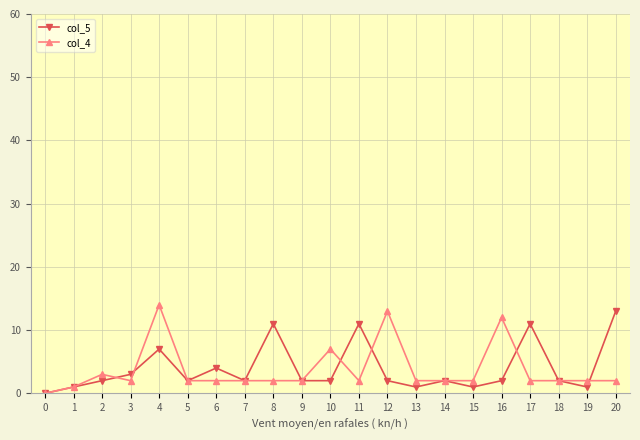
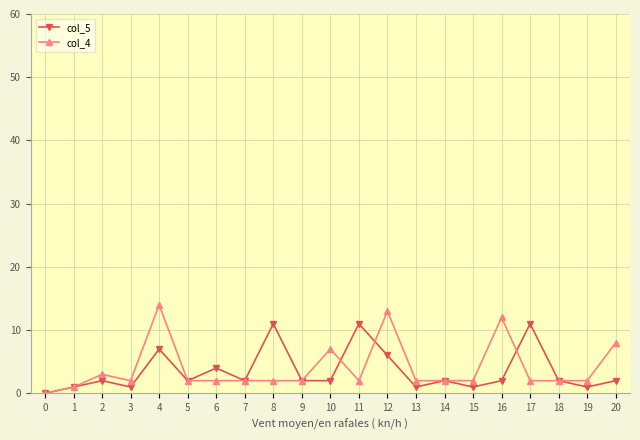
col_5, 3: 3 -> 1
col_5, 12: 2 -> 6
col_5, 20: 13 -> 2
col_4, 20: 2 -> 8
